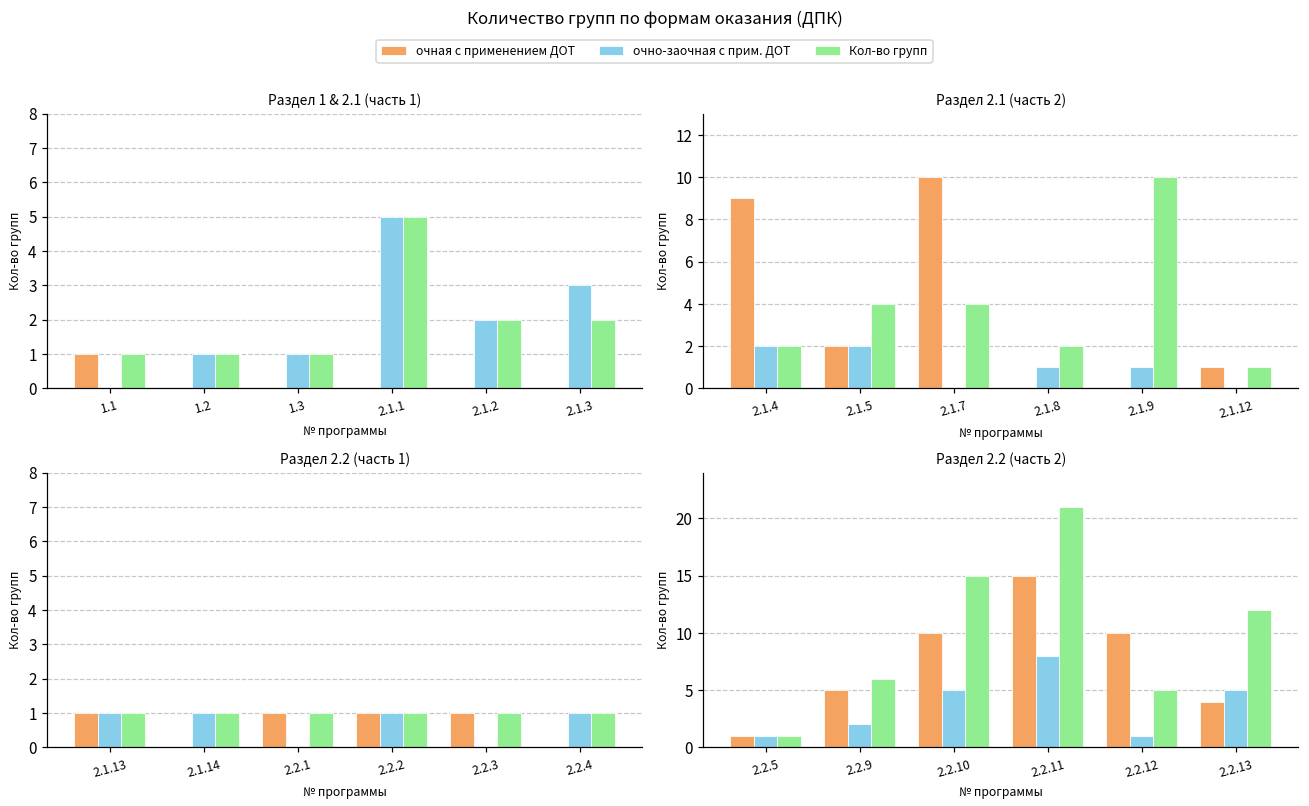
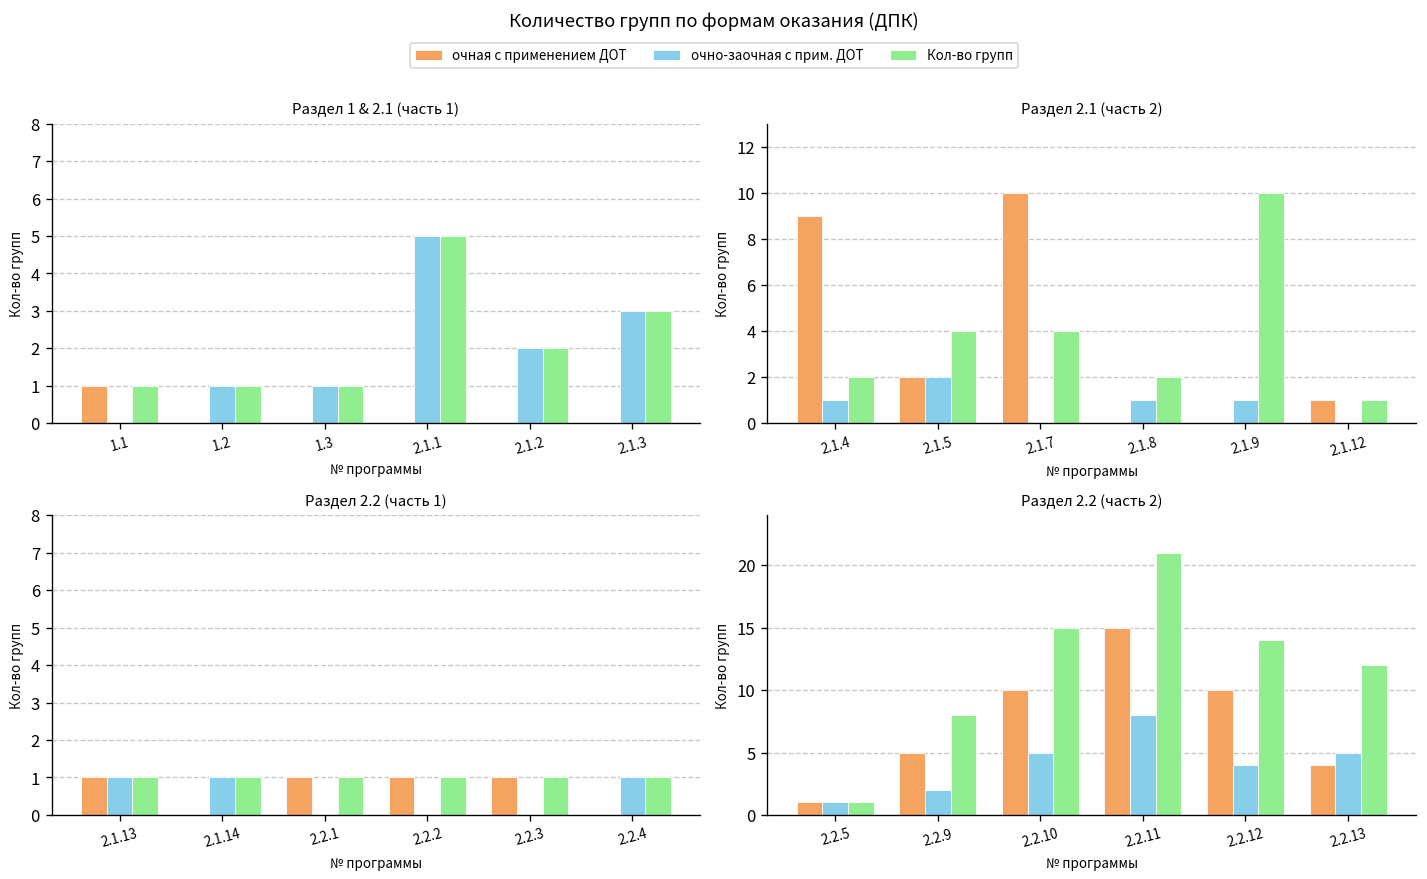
Раздел 1 & 2.1 (часть 1), Кол-во групп, 2.1.3: 2 -> 3
Раздел 2.1 (часть 2), очно-заочная с прим. ДОТ, 2.1.4: 2 -> 1
Раздел 2.2 (часть 1), очно-заочная с прим. ДОТ, 2.2.2: 1 -> 0
Раздел 2.2 (часть 2), Кол-во групп, 2.2.9: 6 -> 8
Раздел 2.2 (часть 2), очно-заочная с прим. ДОТ, 2.2.12: 1 -> 4
Раздел 2.2 (часть 2), Кол-во групп, 2.2.12: 5 -> 14
